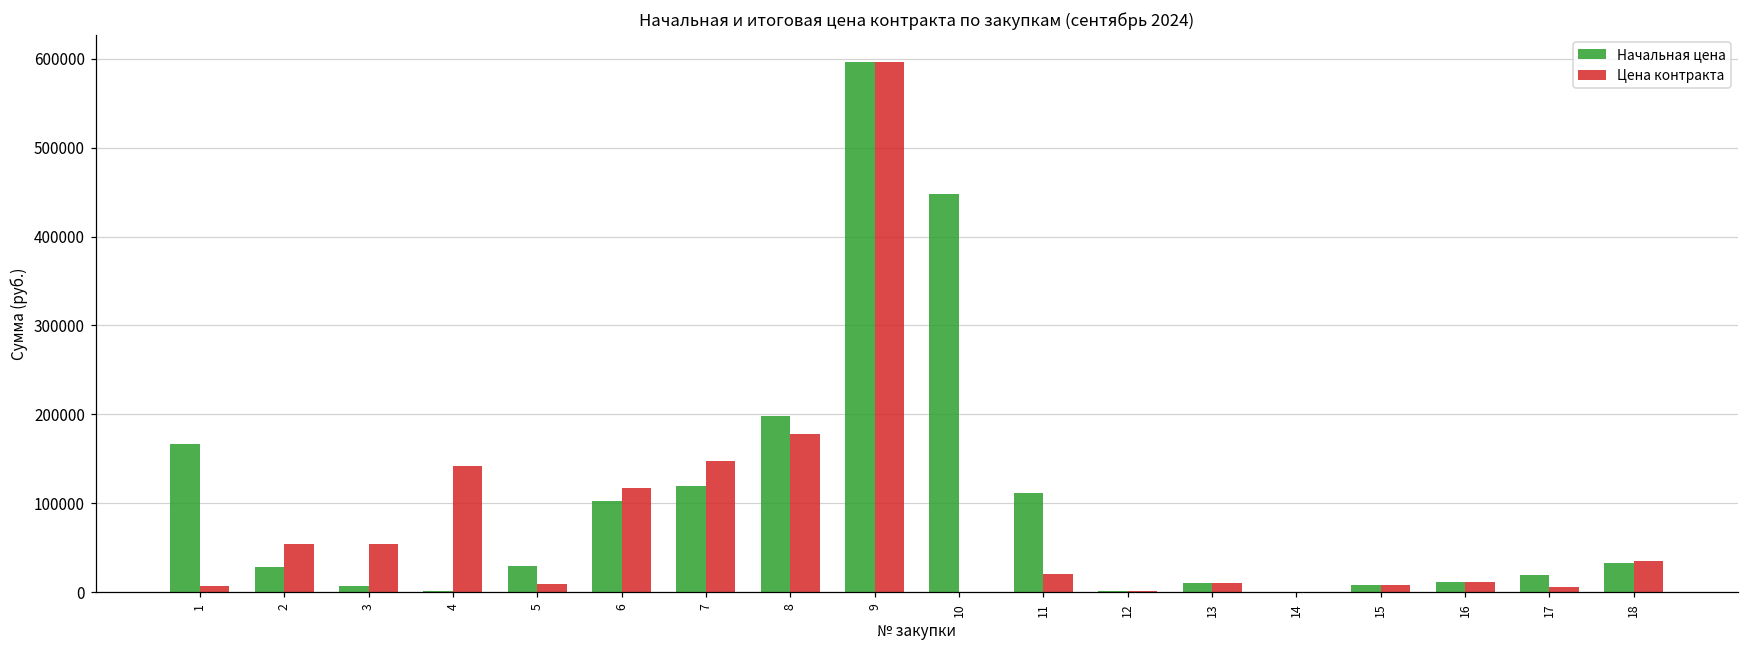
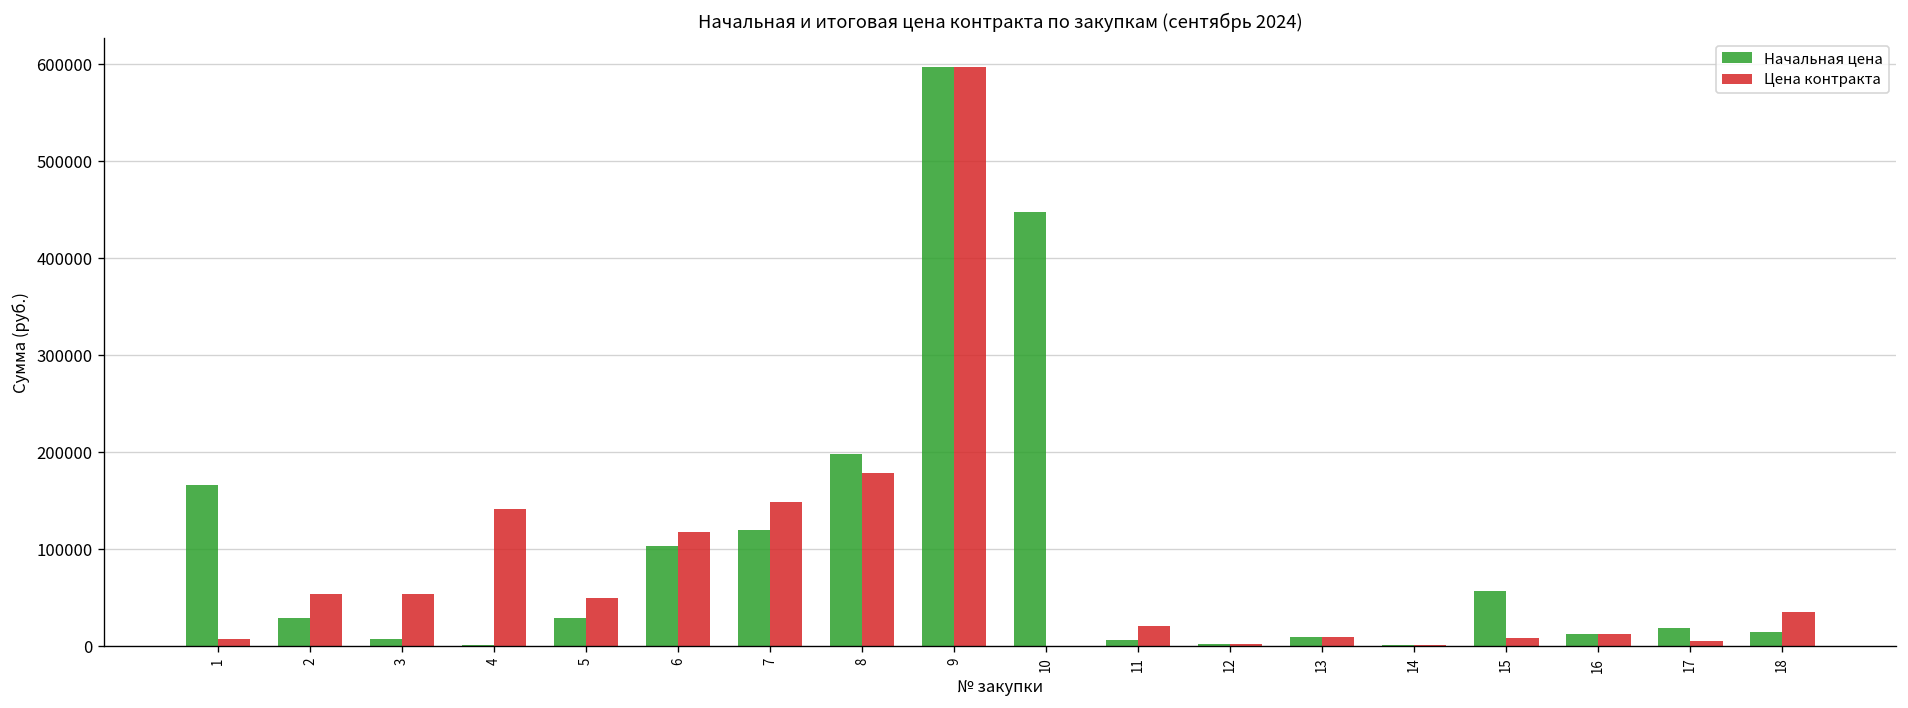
Цена контракта, 5: 10000 -> 50000
Начальная цена, 11: 110000 -> 10000
Начальная цена, 15: 10000 -> 60000
Начальная цена, 18: 30000 -> 10000
